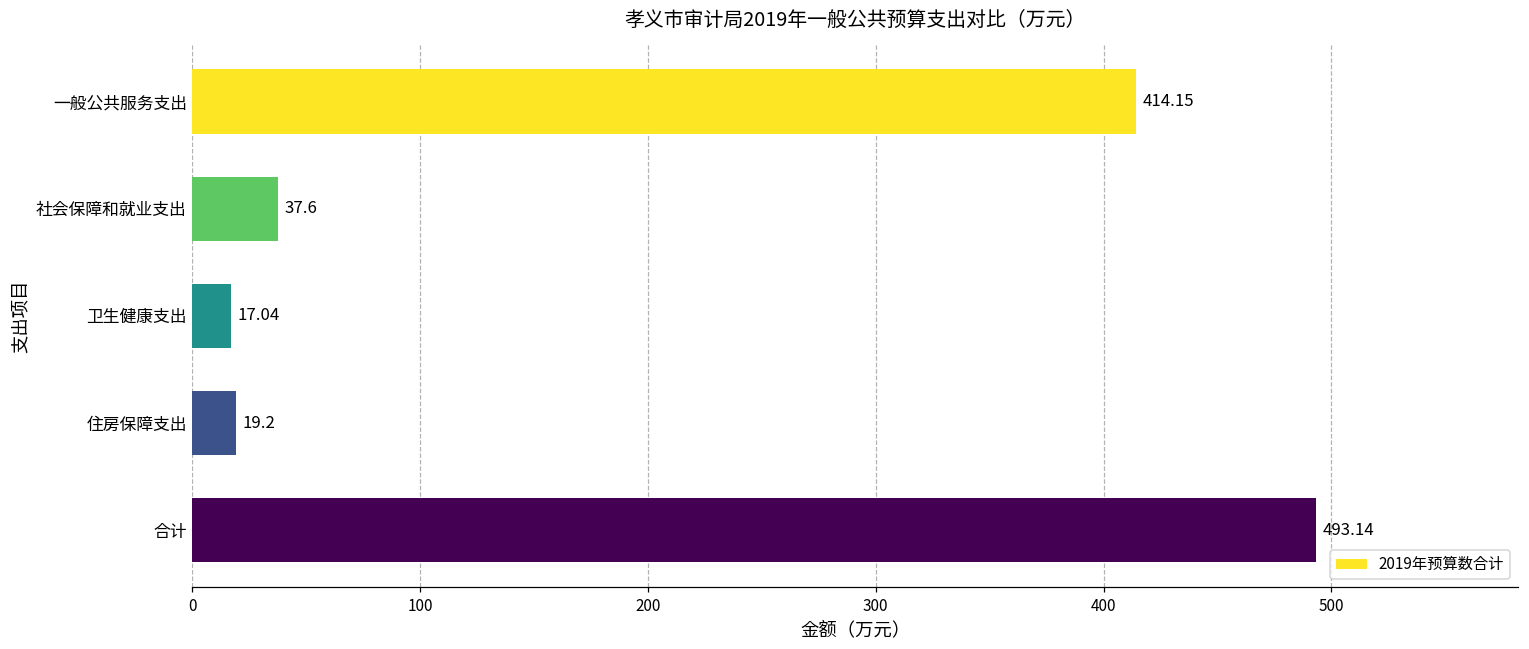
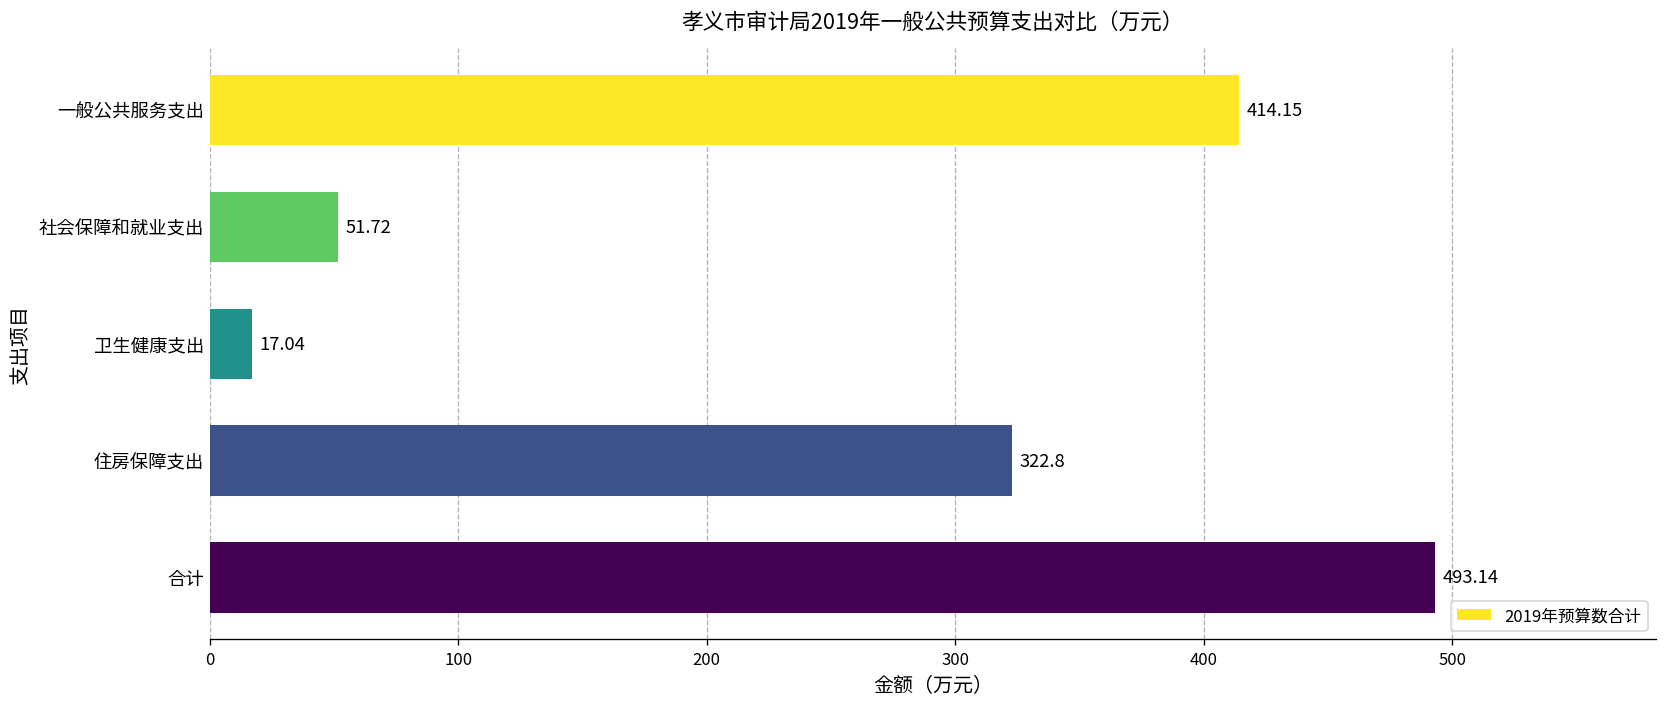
社会保障和就业支出: 37.6 -> 51.72
住房保障支出: 19.2 -> 322.8
